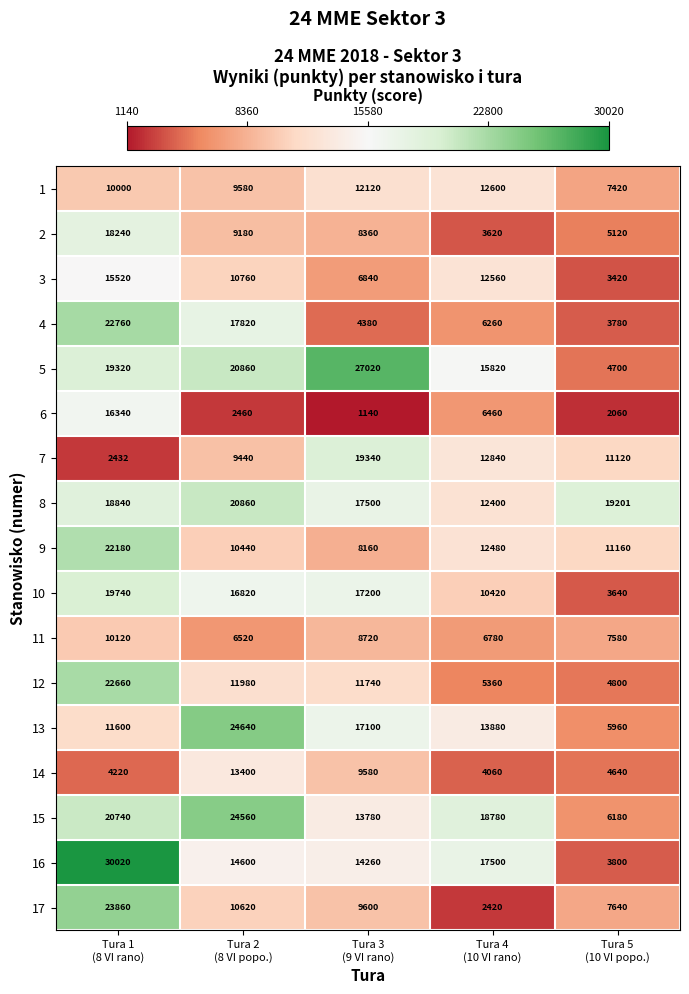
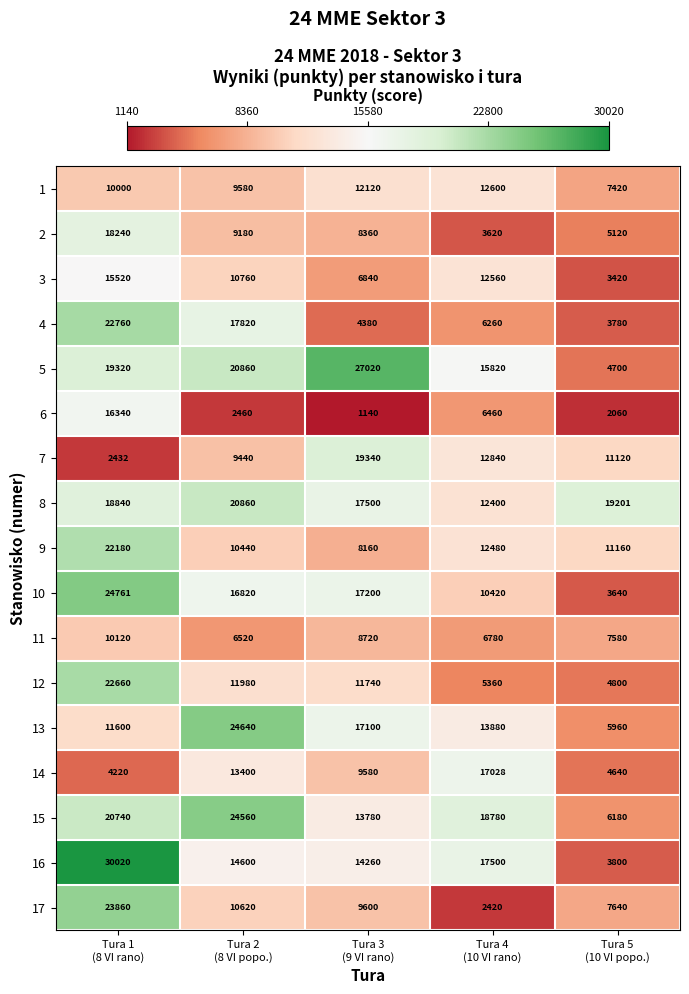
10, Tura 1 (8 VI rano): 19740 -> 24761
14, Tura 4 (10 VI rano): 4060 -> 17028
